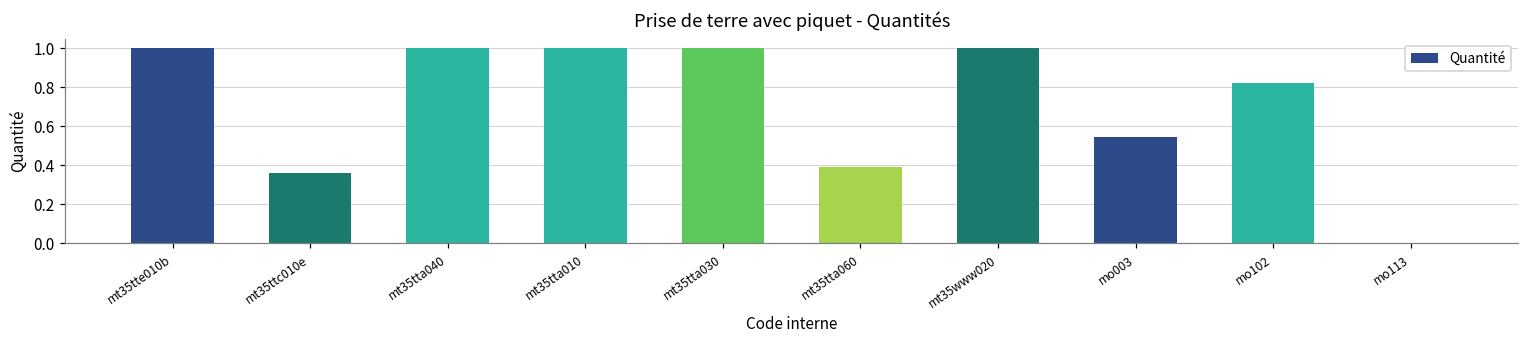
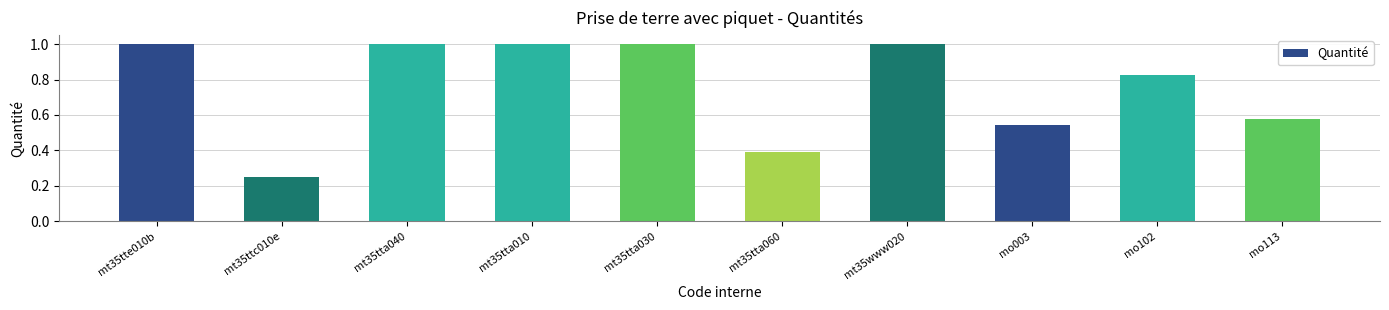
mt35ttc010e: 0.36 -> 0.25
mo113: 0.00 -> 0.58
